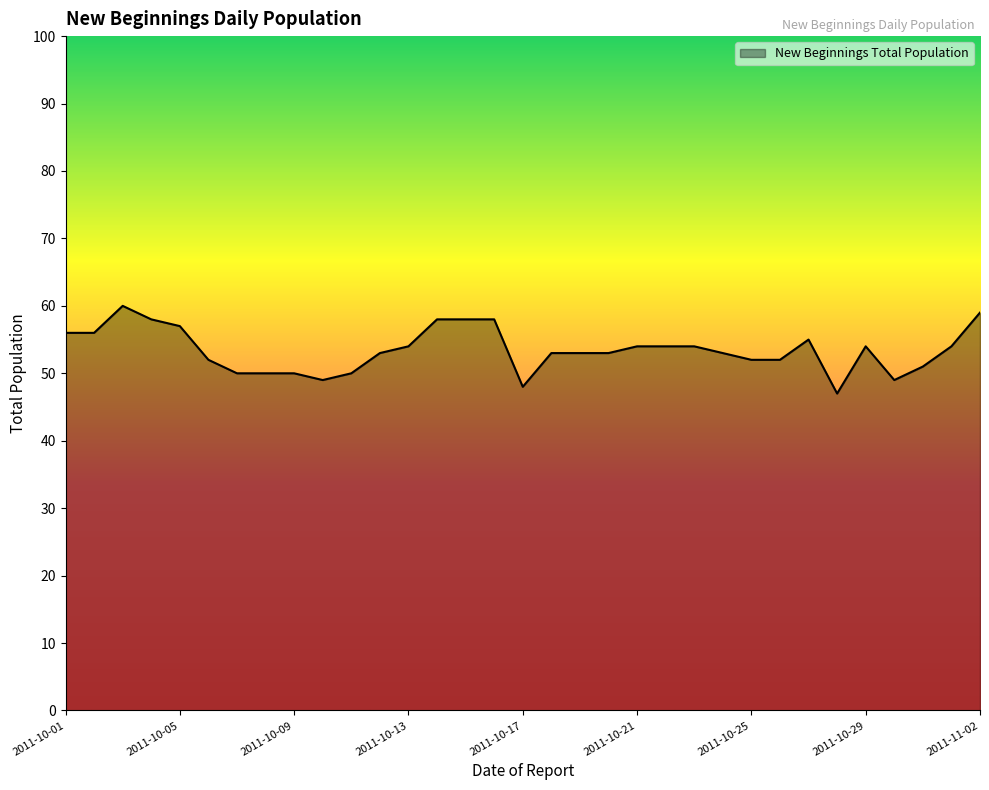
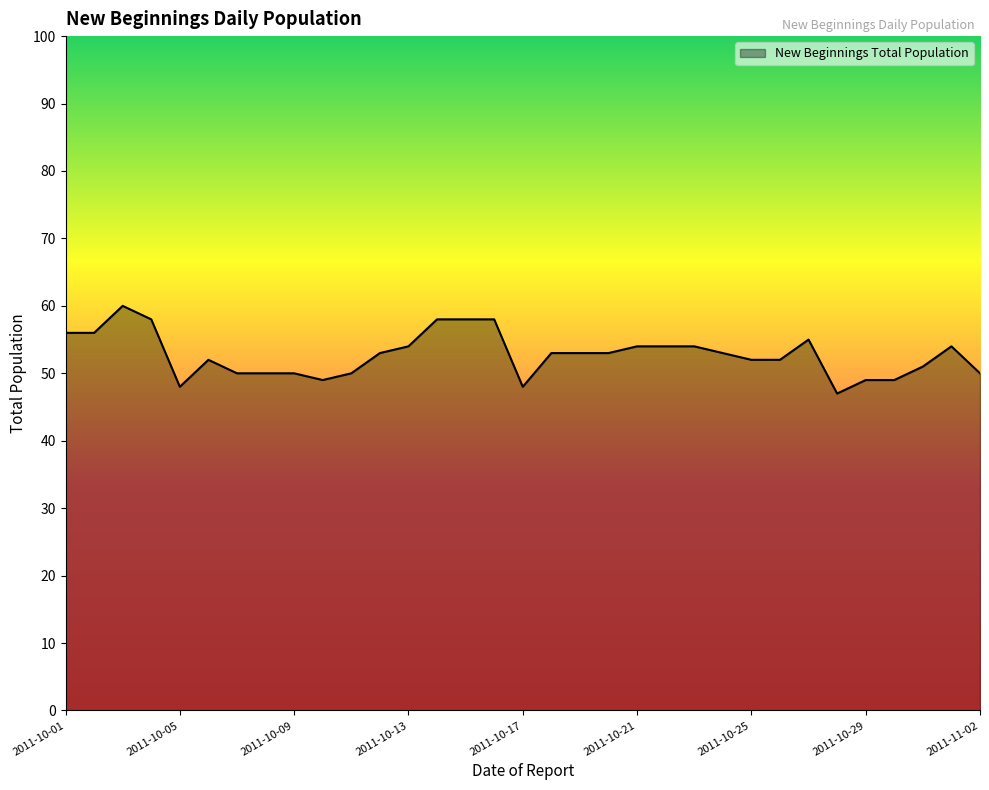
2011-10-05: 57 -> 48
2011-10-29: 54 -> 49
2011-11-02: 59 -> 50
